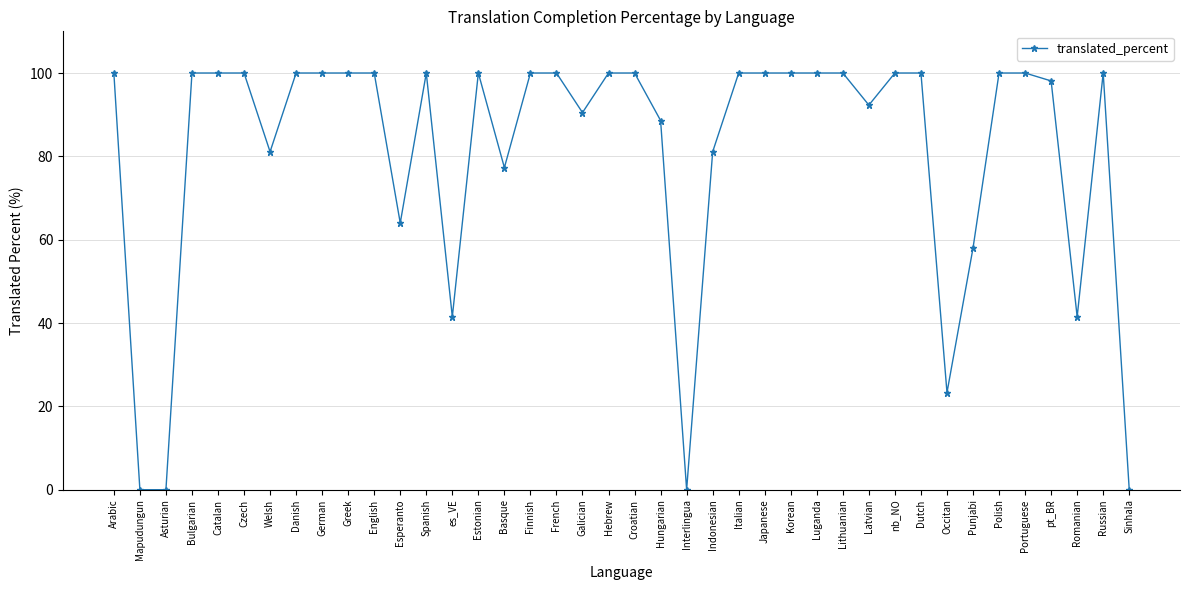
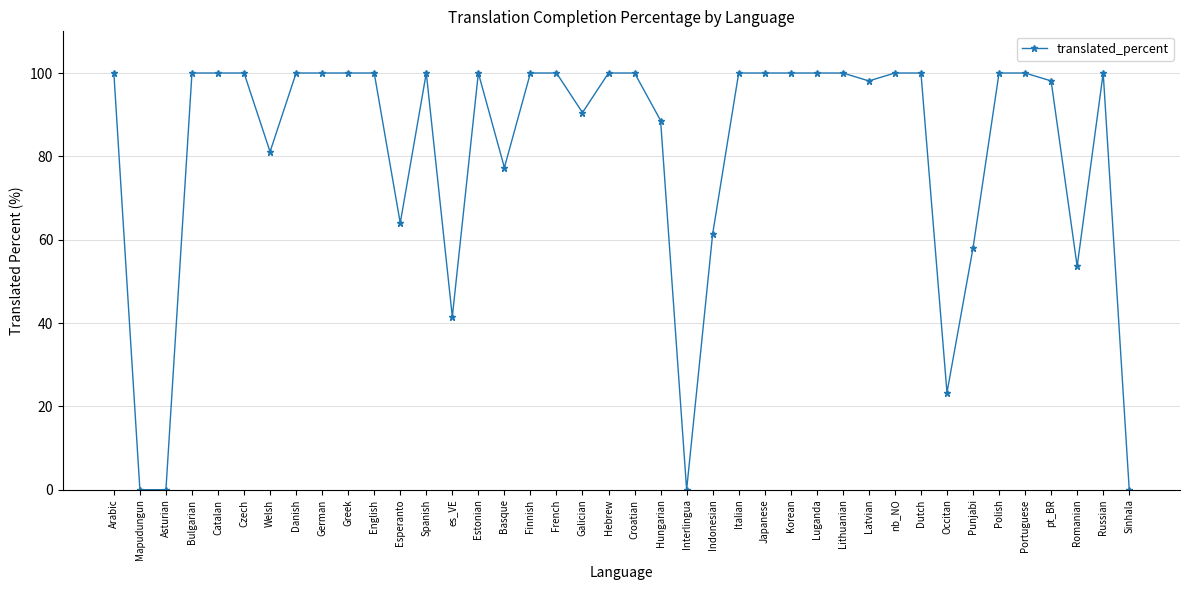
Indonesian: 81 -> 61
Latvian: 92 -> 98
Romanian: 42 -> 54
